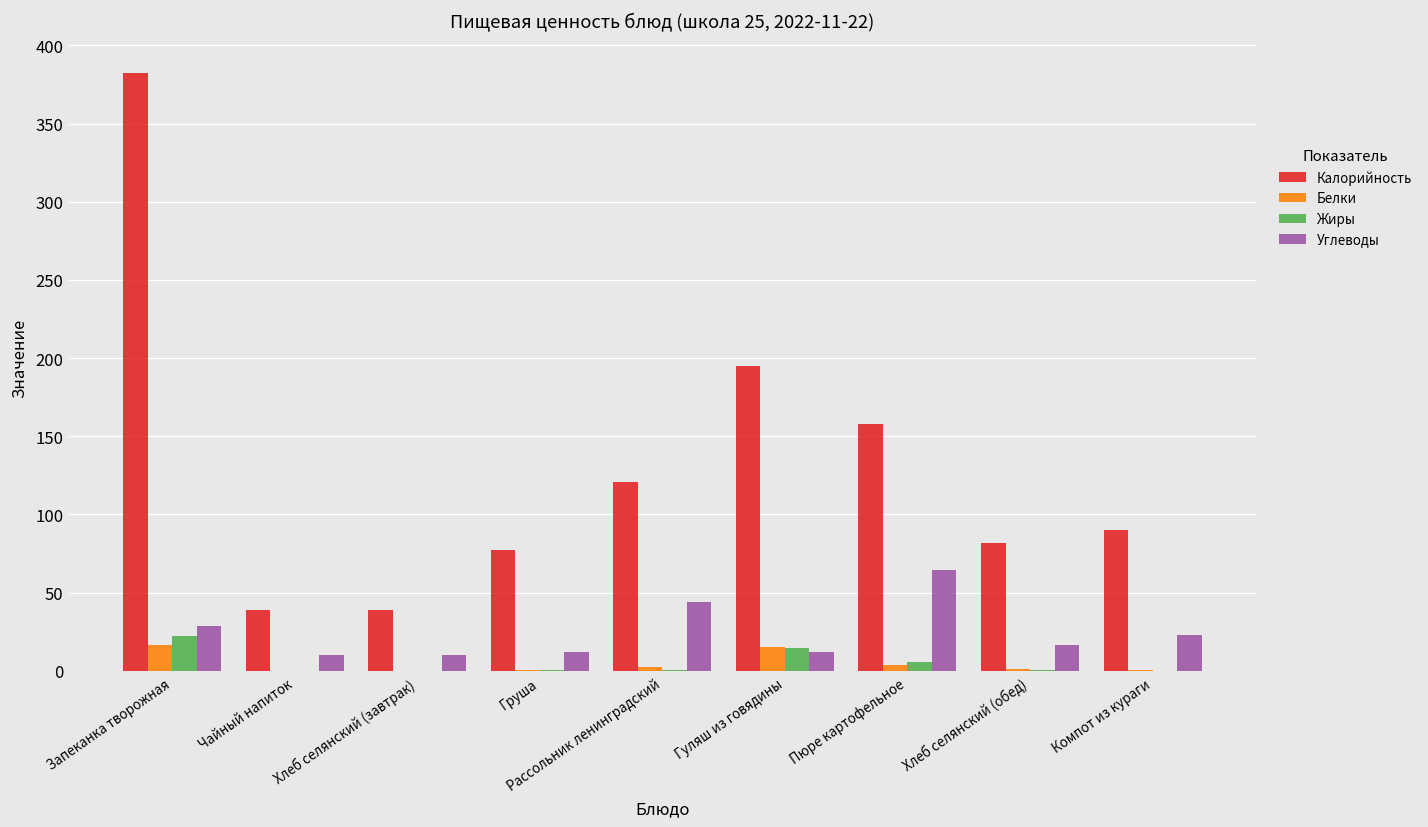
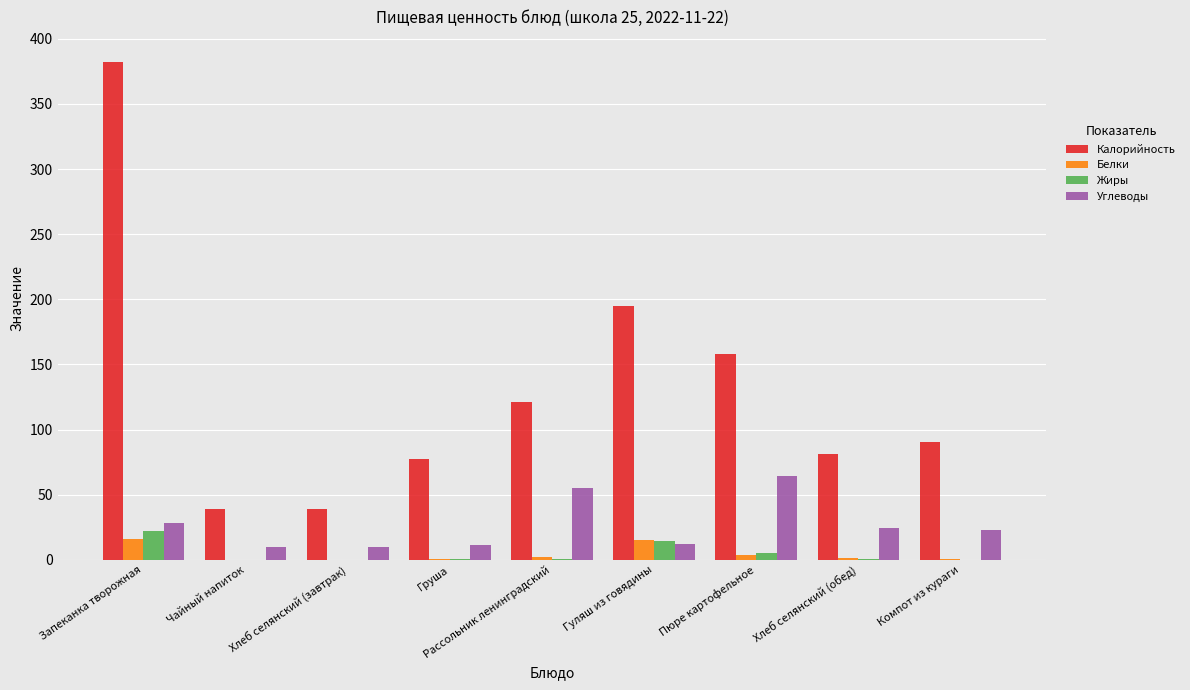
Углеводы, Рассольник ленинградский: 44 -> 55
Углеводы, Хлеб селянский (обед): 17 -> 25
